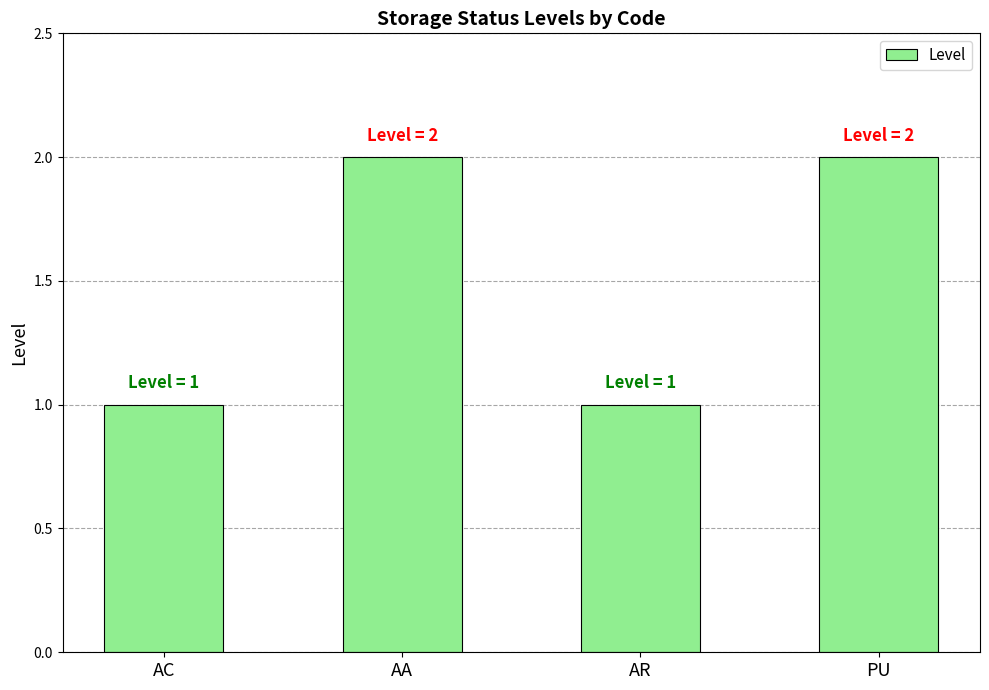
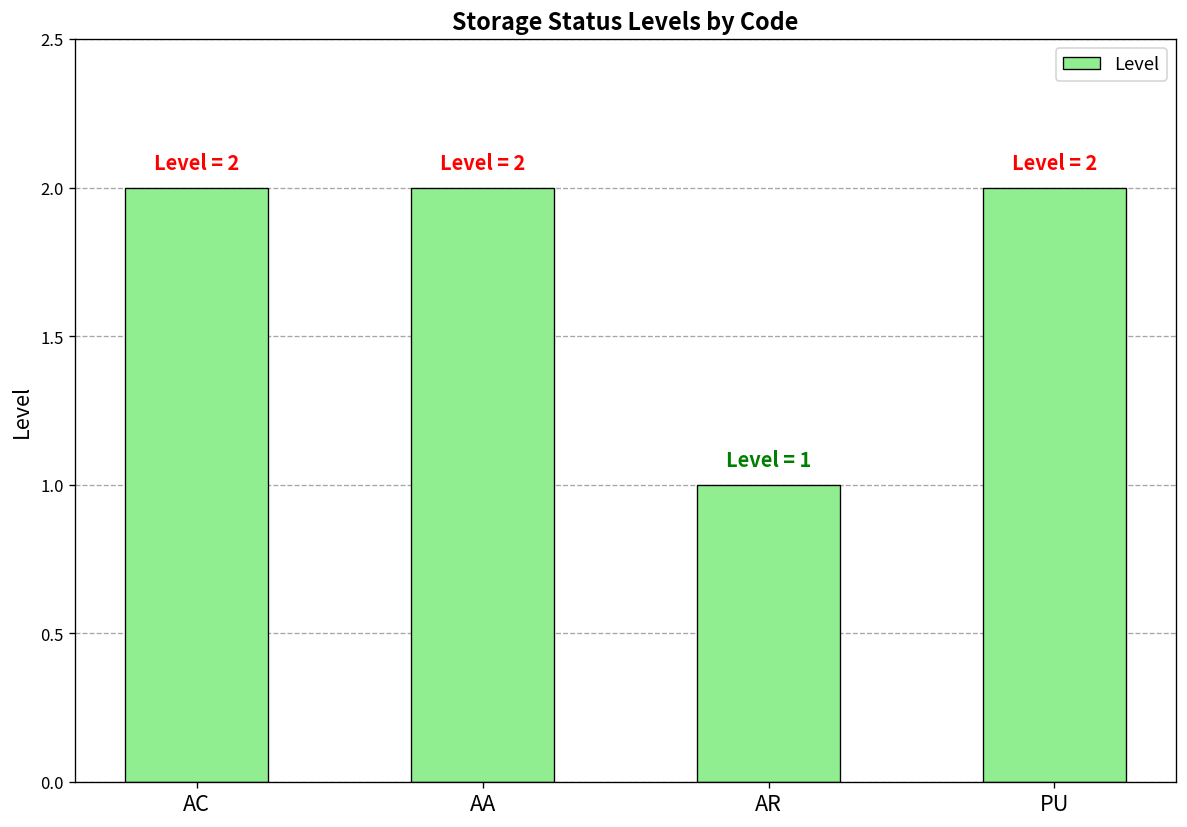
AC: 1 -> 2
